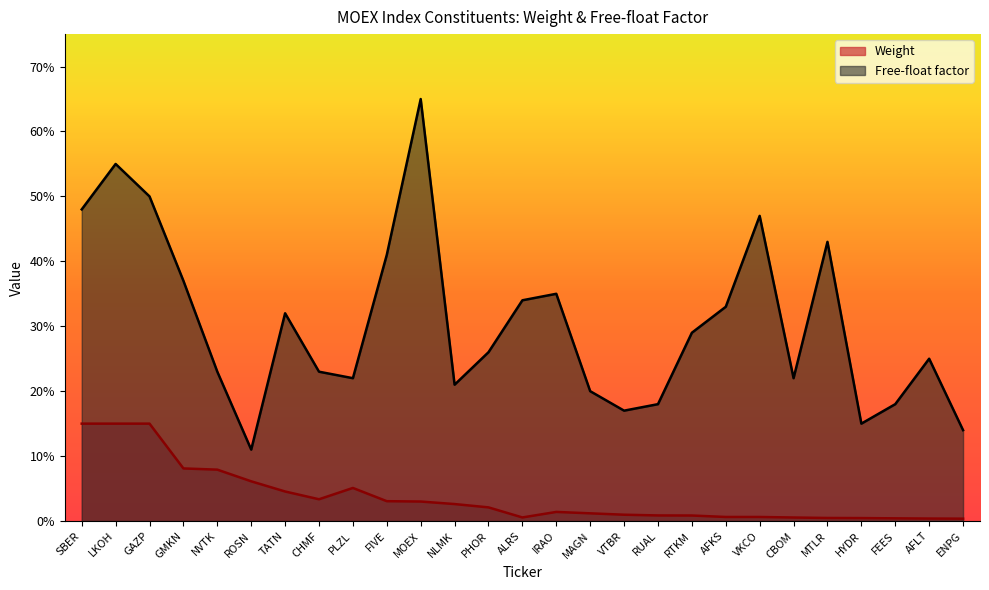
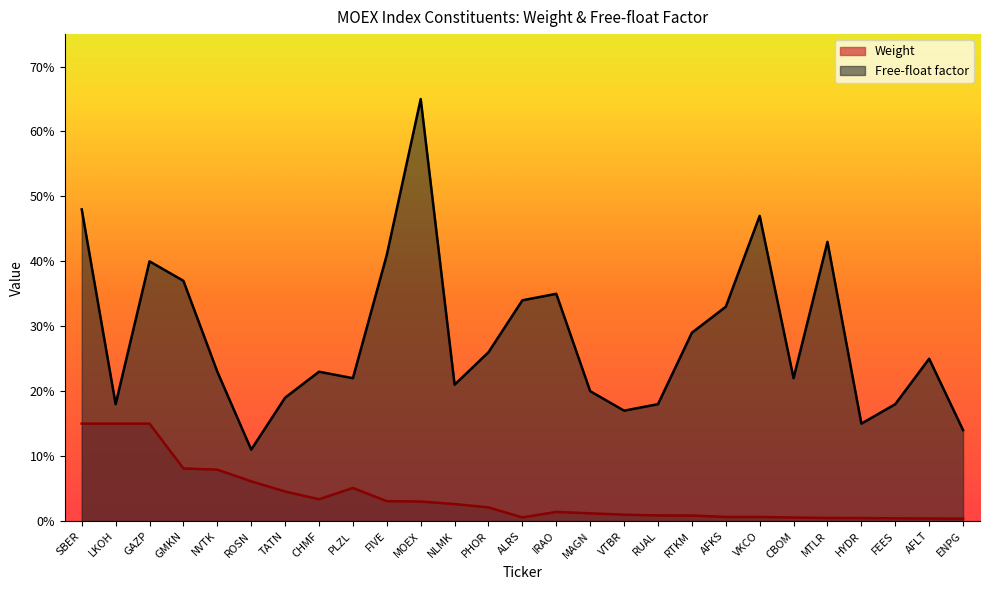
Free-float factor, LKOH: 55% -> 18%
Free-float factor, GAZP: 50% -> 40%
Free-float factor, TATN: 32% -> 19%
